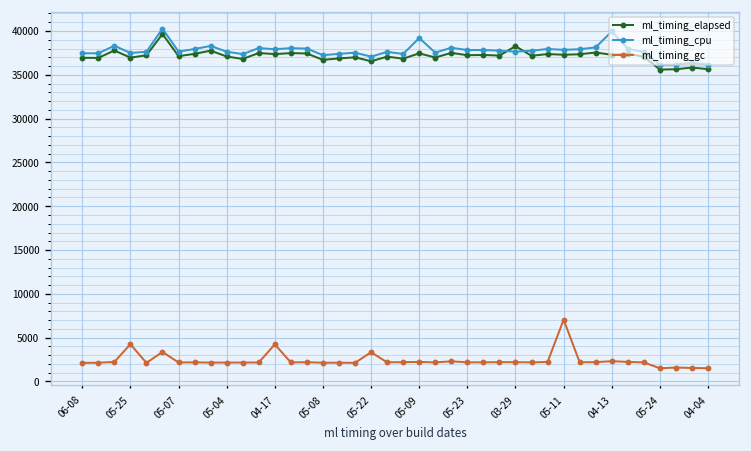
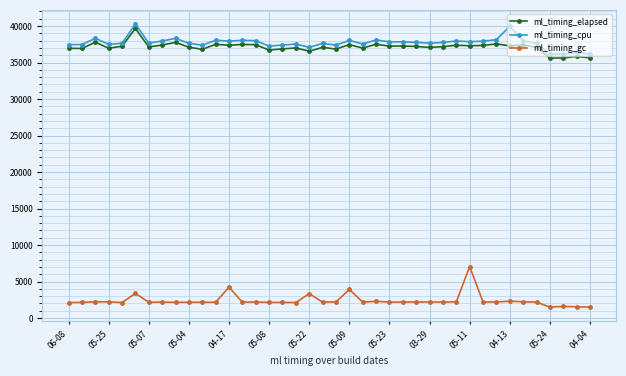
ml_timing_gc, 05-25: 4000 -> 2000
ml_timing_cpu, 05-09: 39000 -> 38000
ml_timing_gc, 05-09: 2000 -> 4000
ml_timing_elapsed, 03-29: 38000 -> 37000
